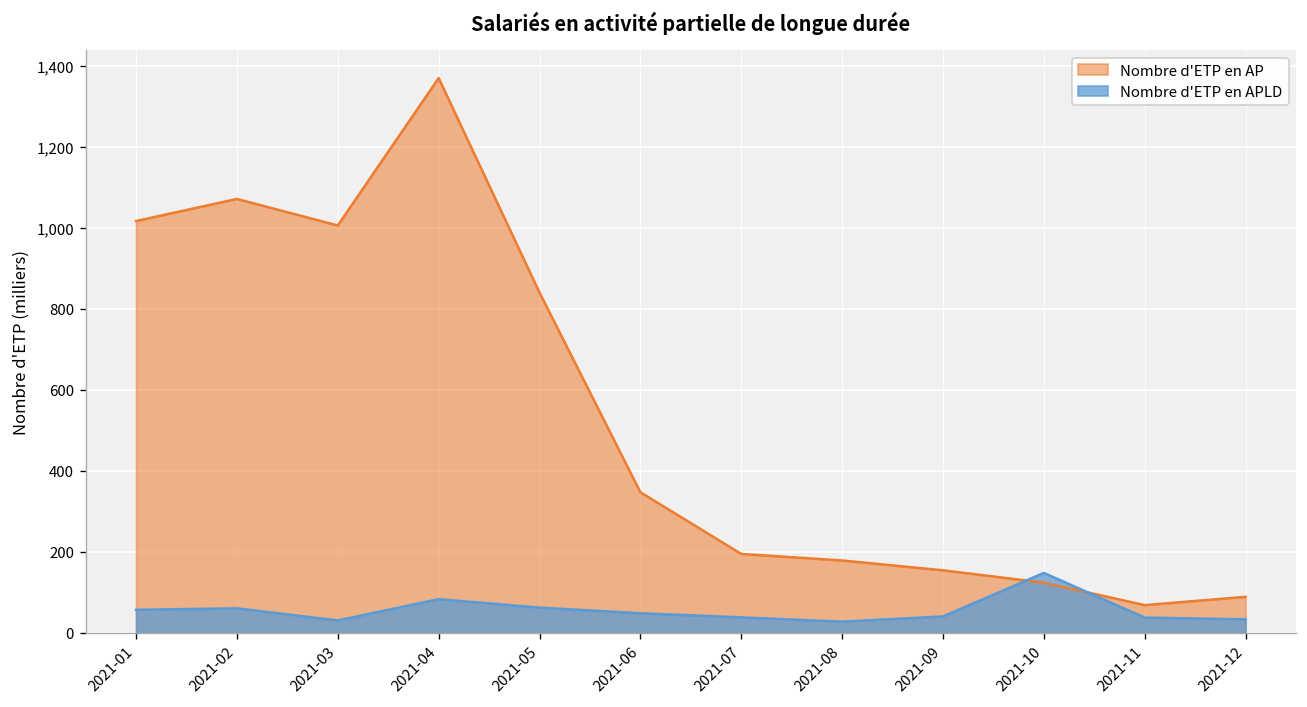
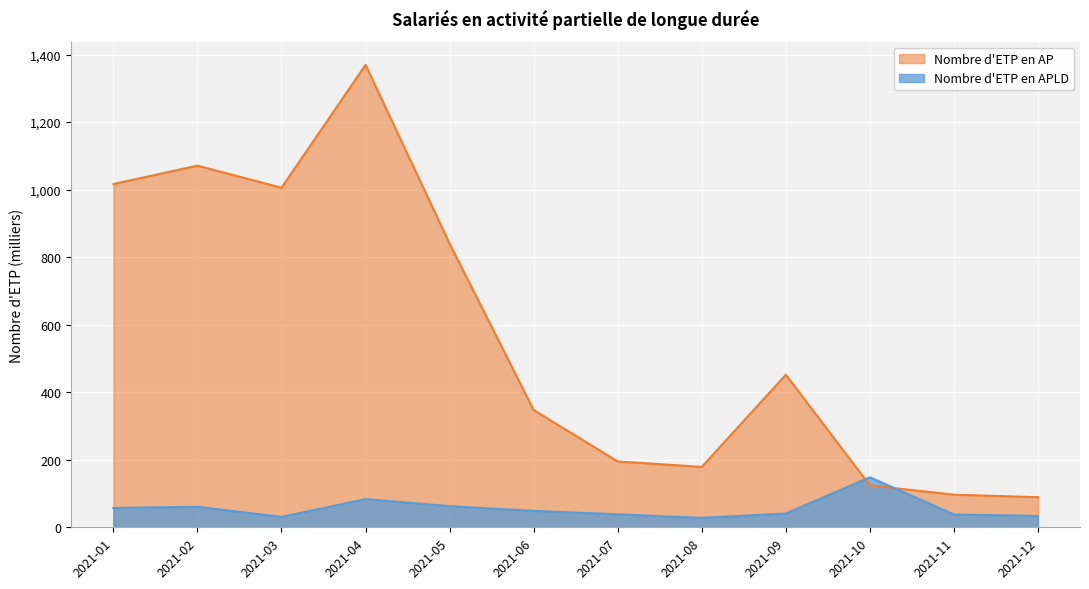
Nombre d'ETP en AP, 2021-09: 150 -> 450
Nombre d'ETP en AP, 2021-11: 70 -> 100
